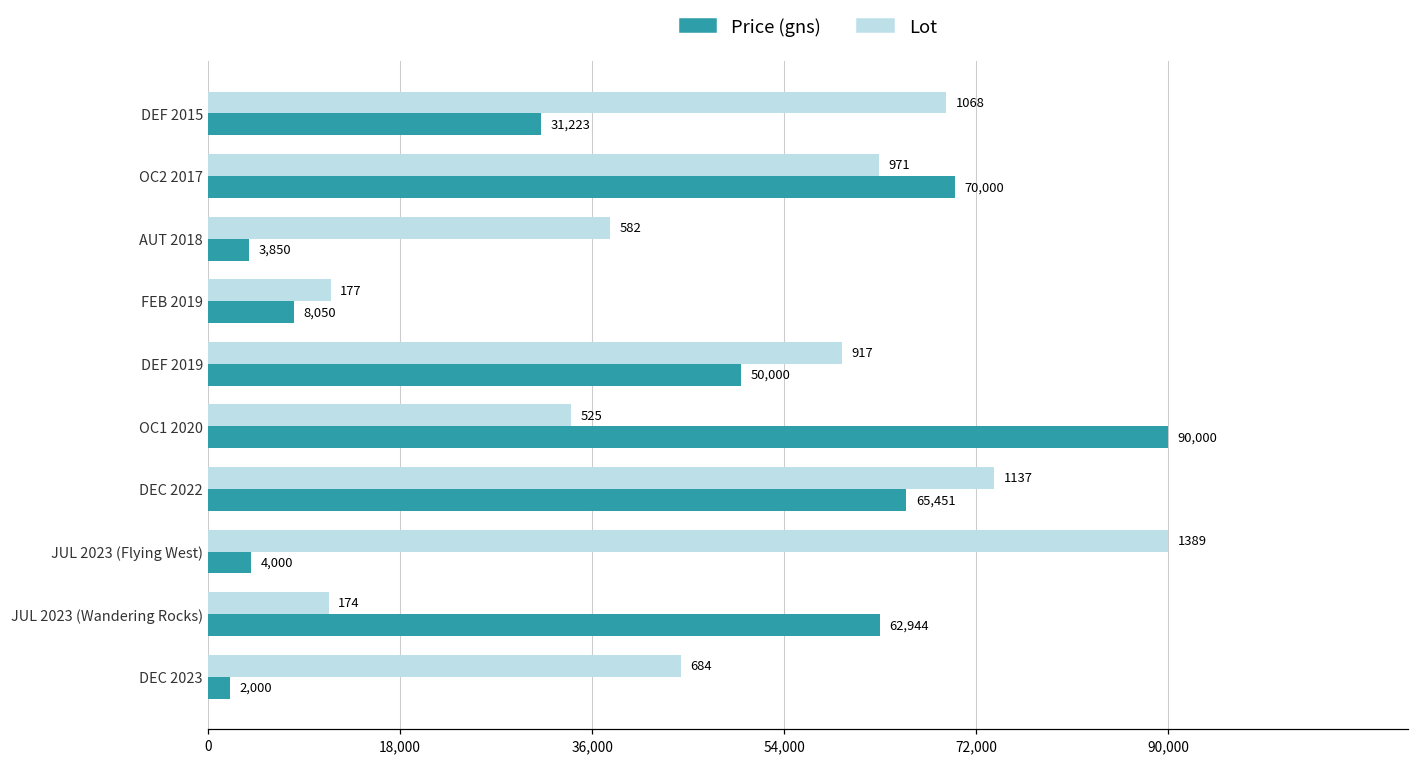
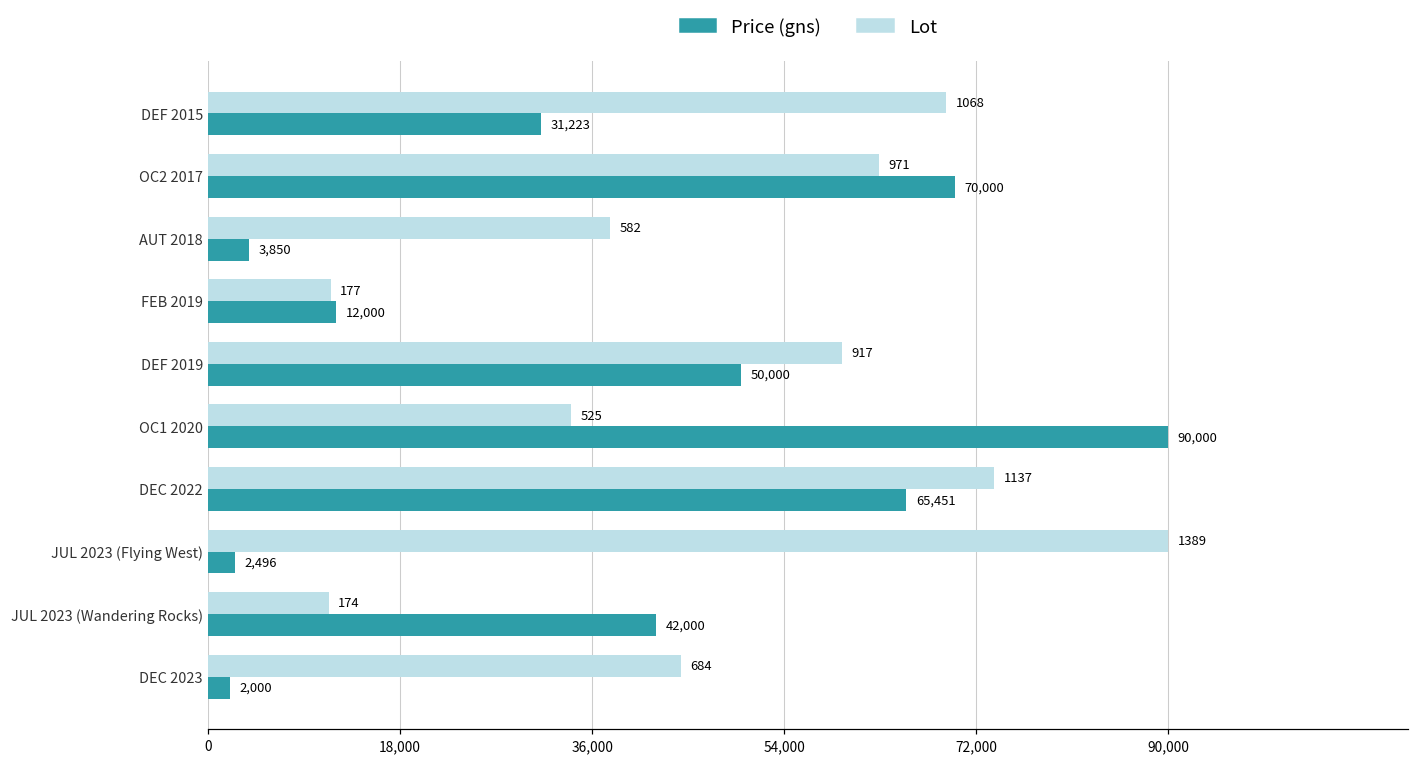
Price (gns), FEB 2019: 8,050 -> 12,000
Price (gns), JUL 2023 (Flying West): 4,000 -> 2,496
Price (gns), JUL 2023 (Wandering Rocks): 62,944 -> 42,000
